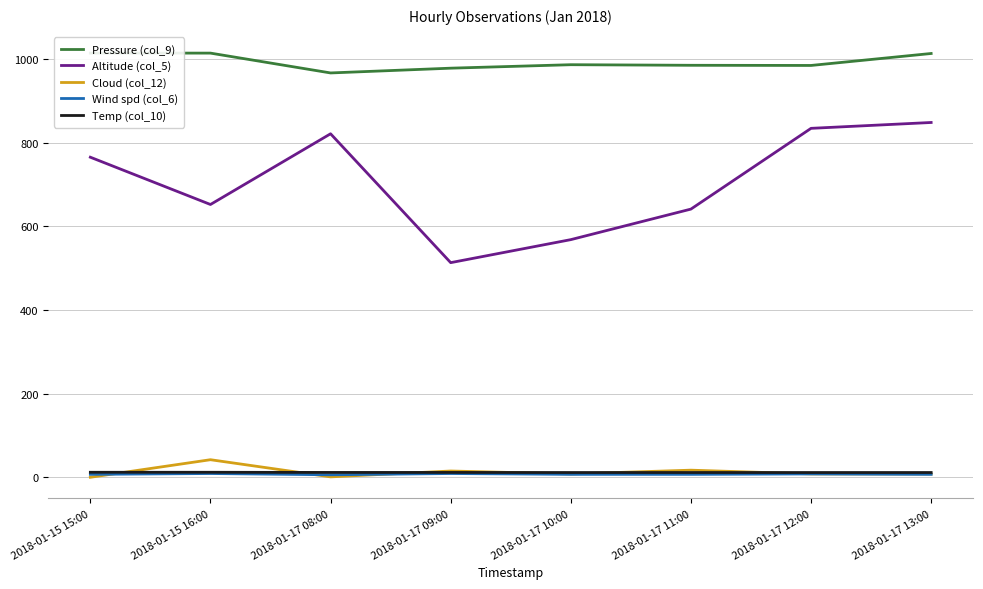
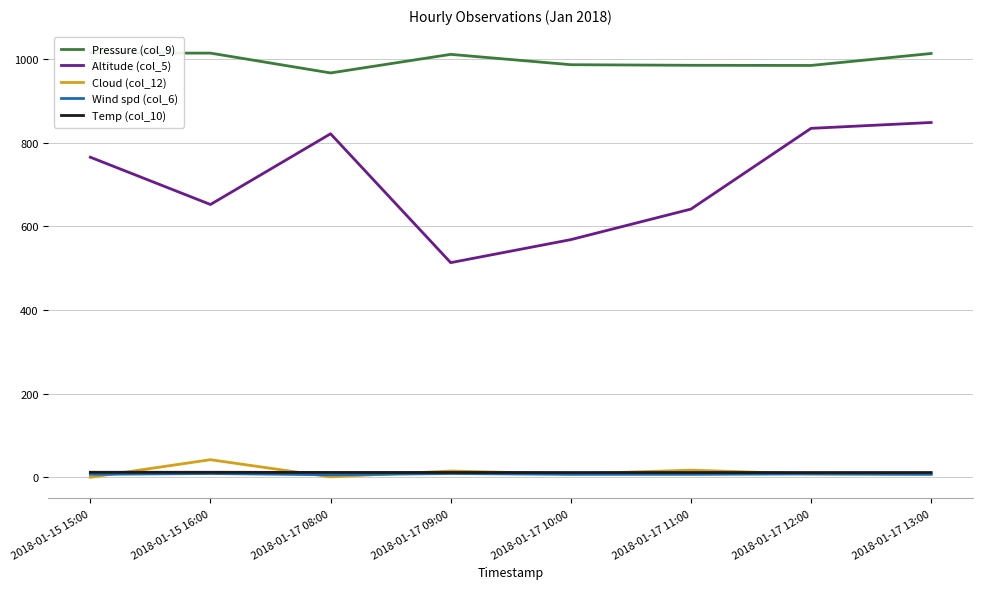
Pressure (col_9), 2018-01-17 09:00: 980 -> 1010
